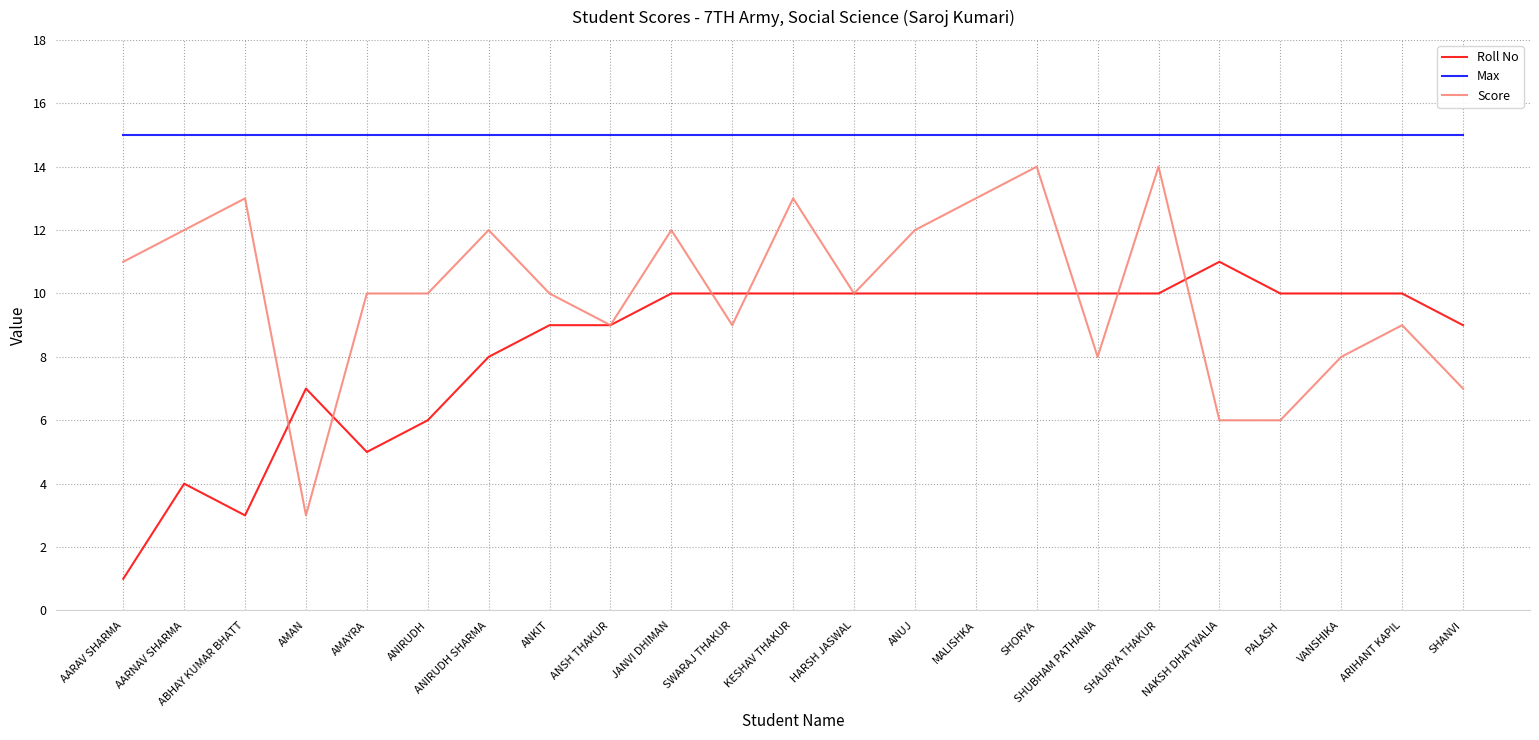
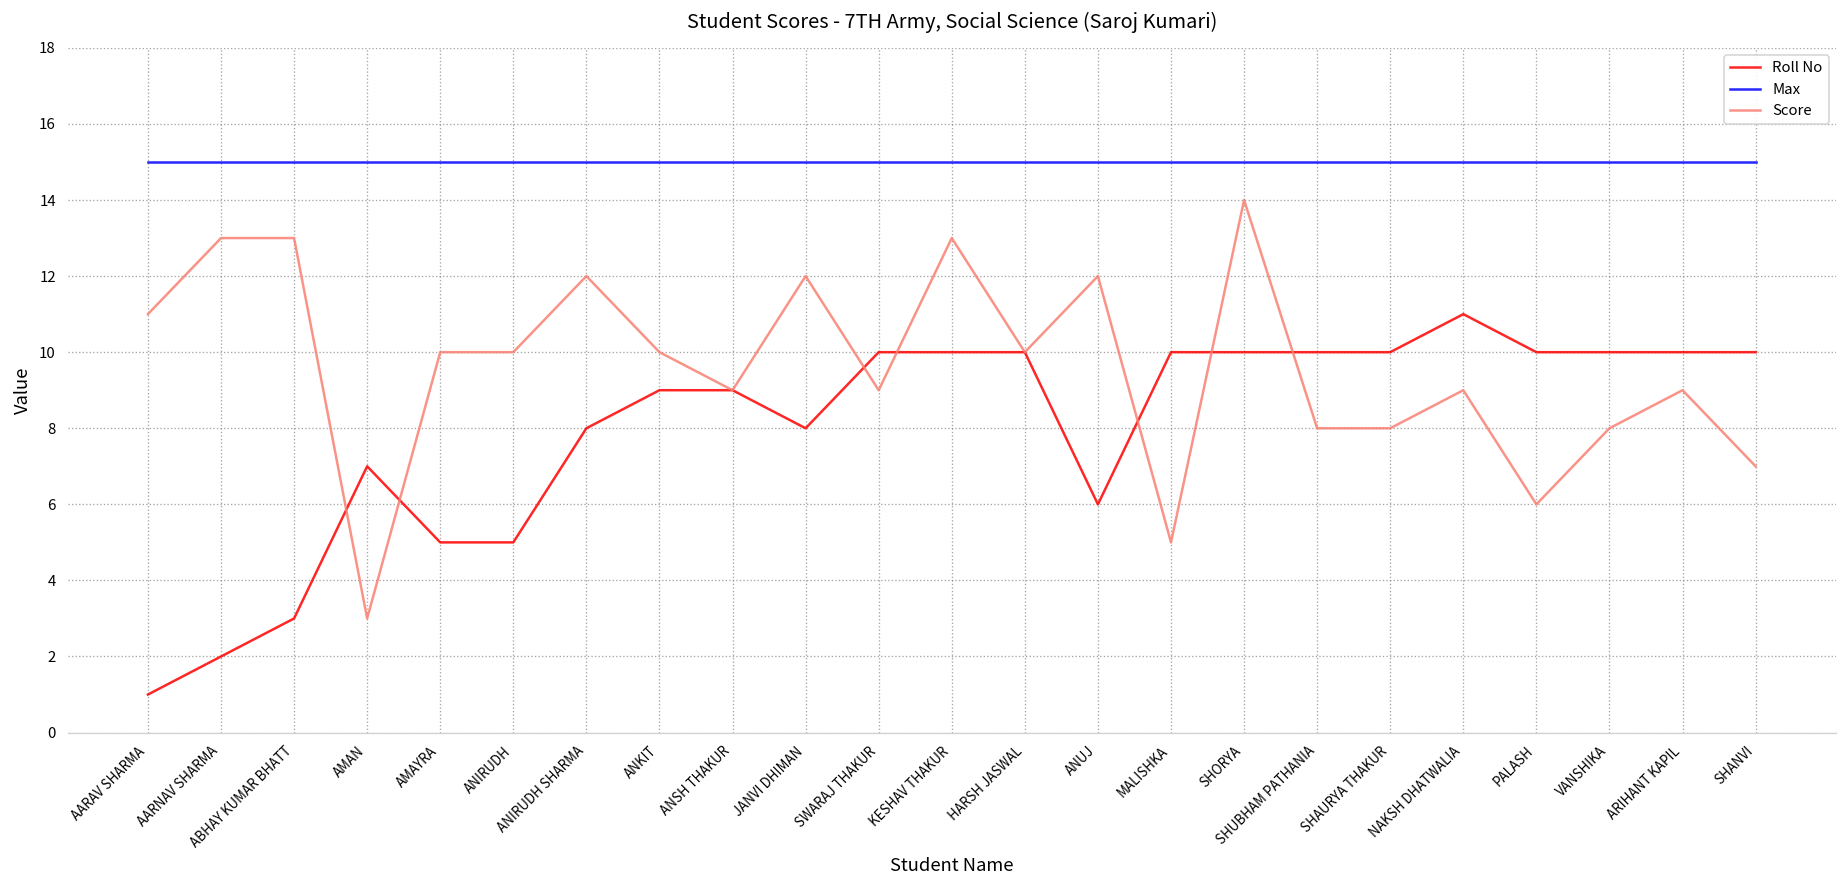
Roll No, AARNAV SHARMA: 4 -> 2
Score, AARNAV SHARMA: 12 -> 13
Roll No, ANIRUDH: 6 -> 5
Roll No, JANVI DHIMAN: 10 -> 8
Roll No, ANUJ: 10 -> 6
Score, MALISHKA: 13 -> 5
Score, SHAURYA THAKUR: 14 -> 8
Score, NAKSH DHATWALIA: 6 -> 9
Roll No, SHANVI: 9 -> 10
